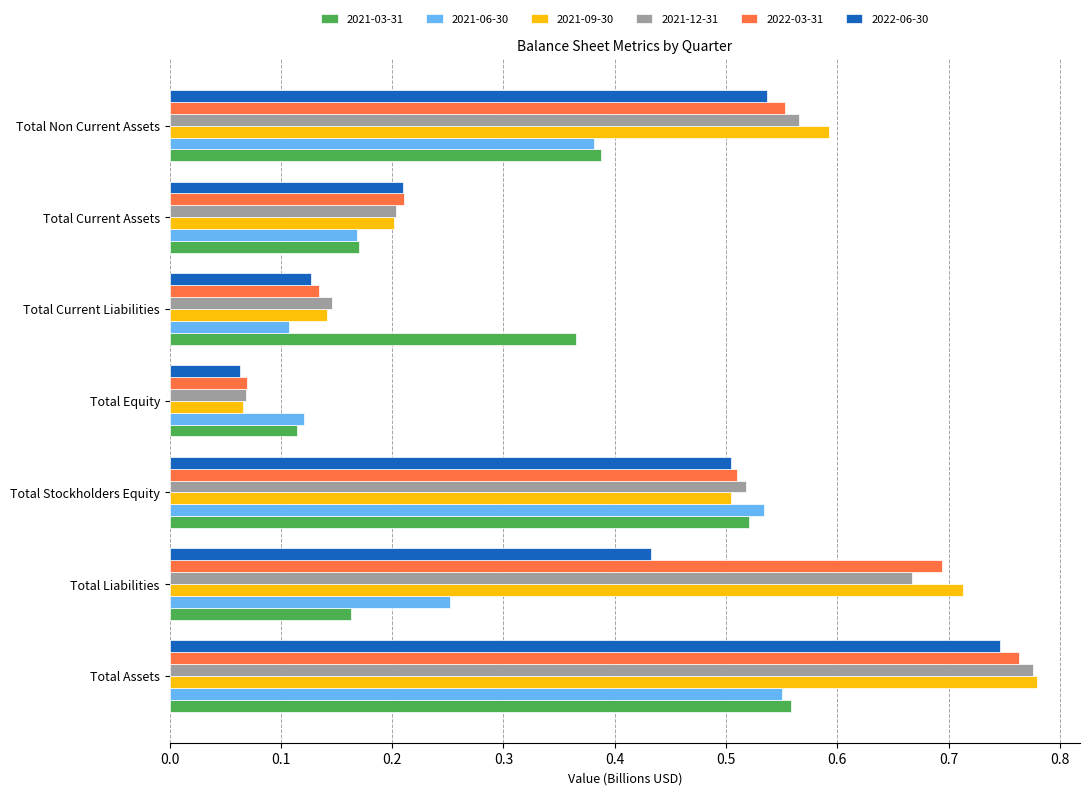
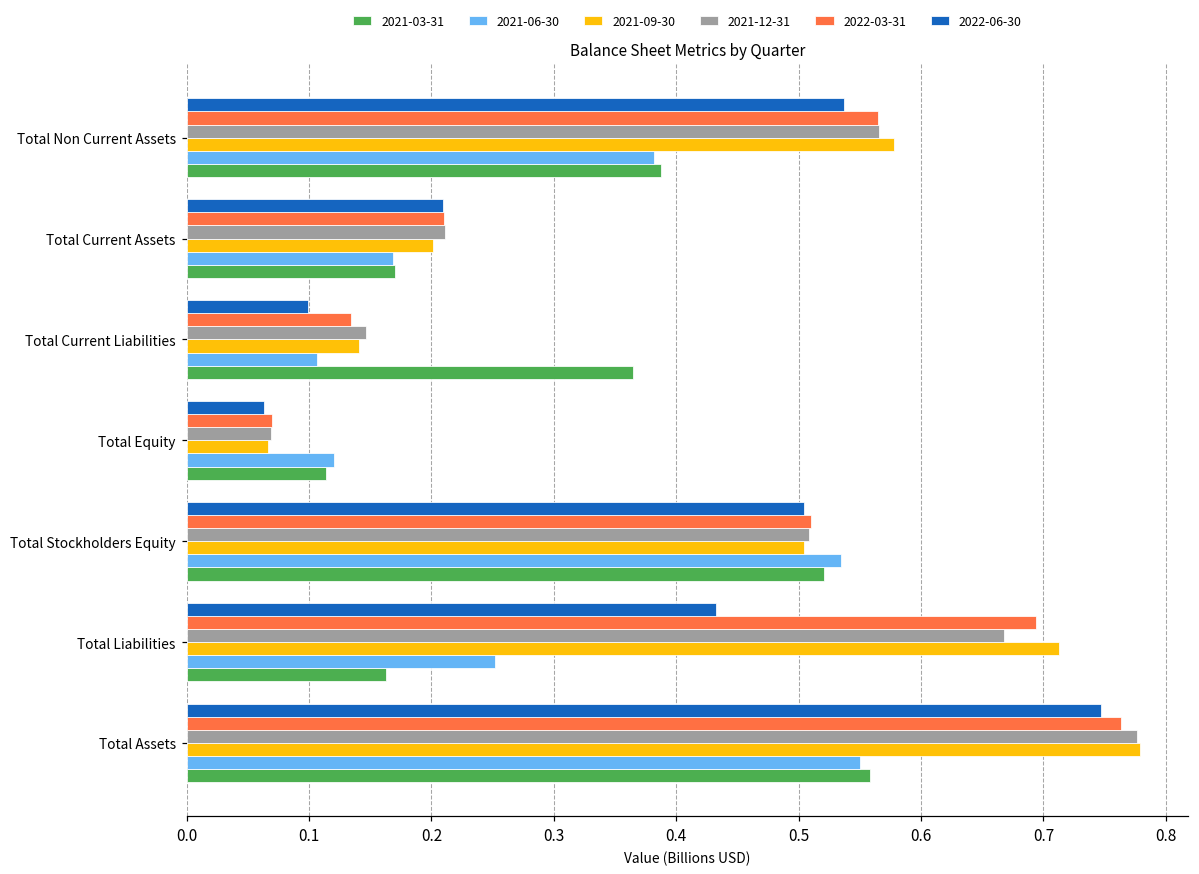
2022-03-31, Total Non Current Assets: 0.553 -> 0.565
2021-09-30, Total Non Current Assets: 0.592 -> 0.578
2021-12-31, Total Current Assets: 0.203 -> 0.211
2022-06-30, Total Current Liabilities: 0.127 -> 0.099
2021-12-31, Total Stockholders Equity: 0.518 -> 0.508
